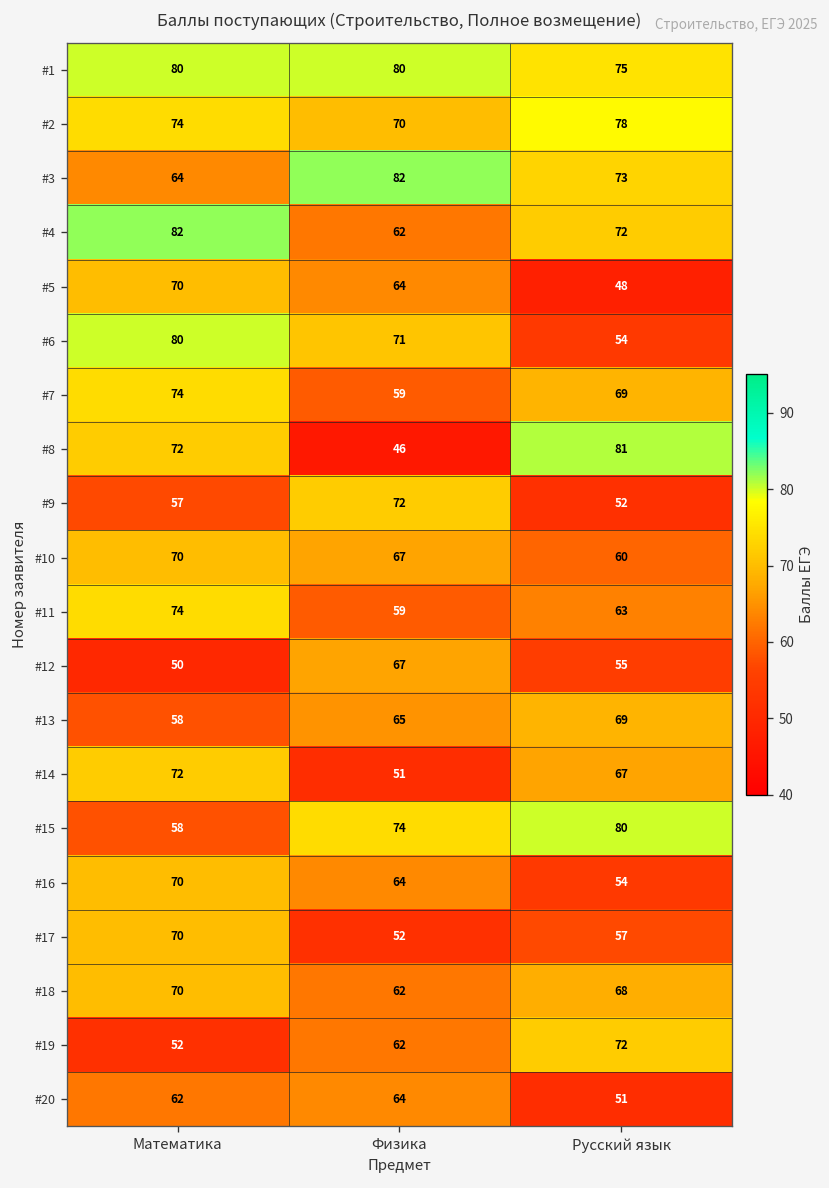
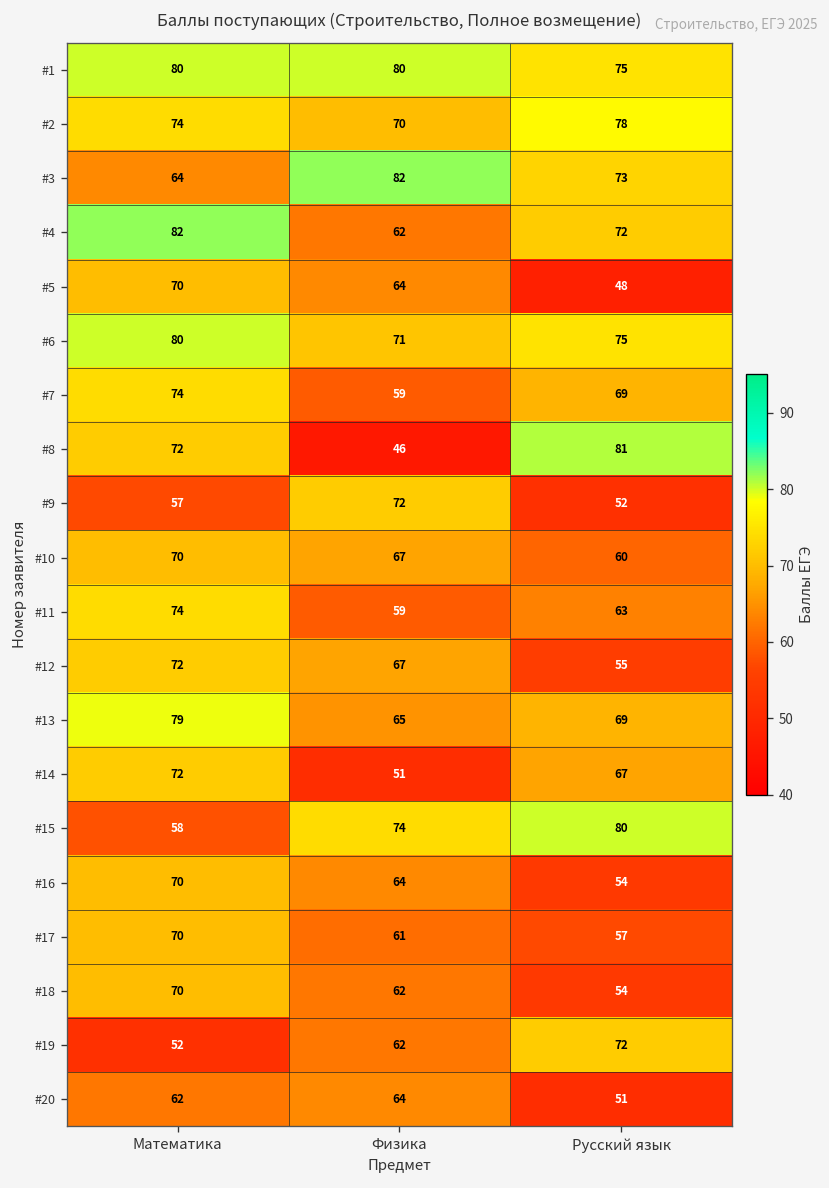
#6, Русский язык: 54 -> 75
#12, Математика: 50 -> 72
#13, Математика: 58 -> 79
#17, Физика: 52 -> 61
#18, Русский язык: 68 -> 54
